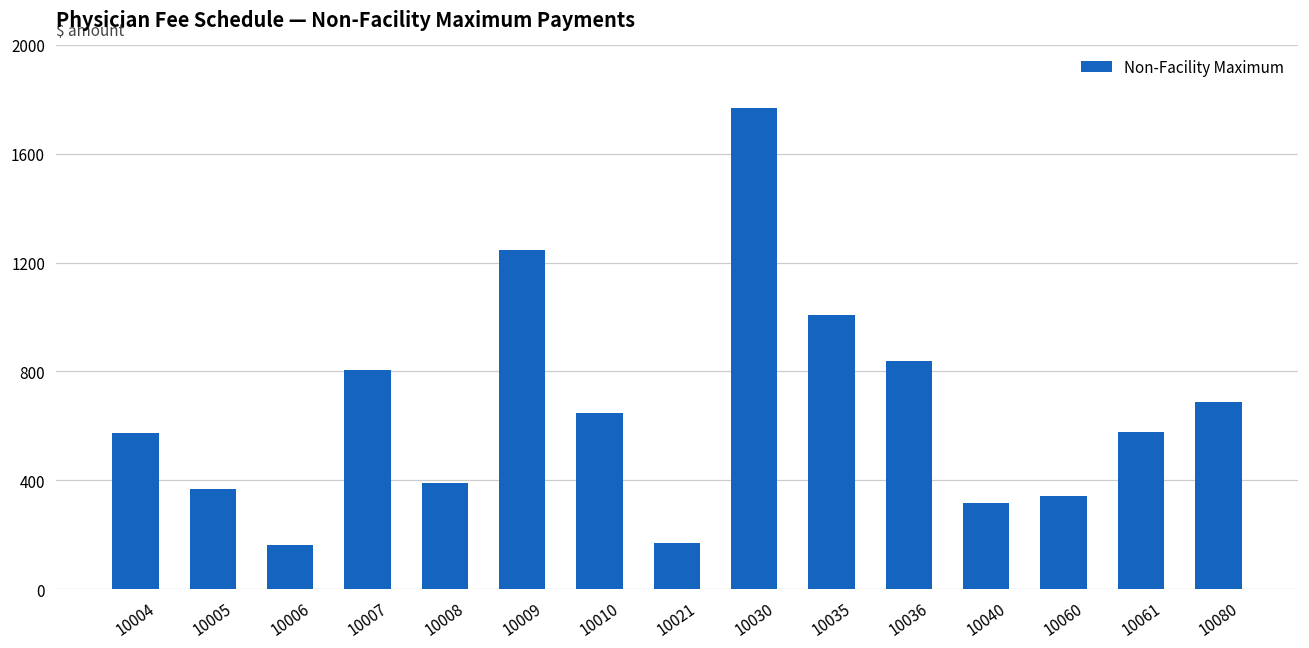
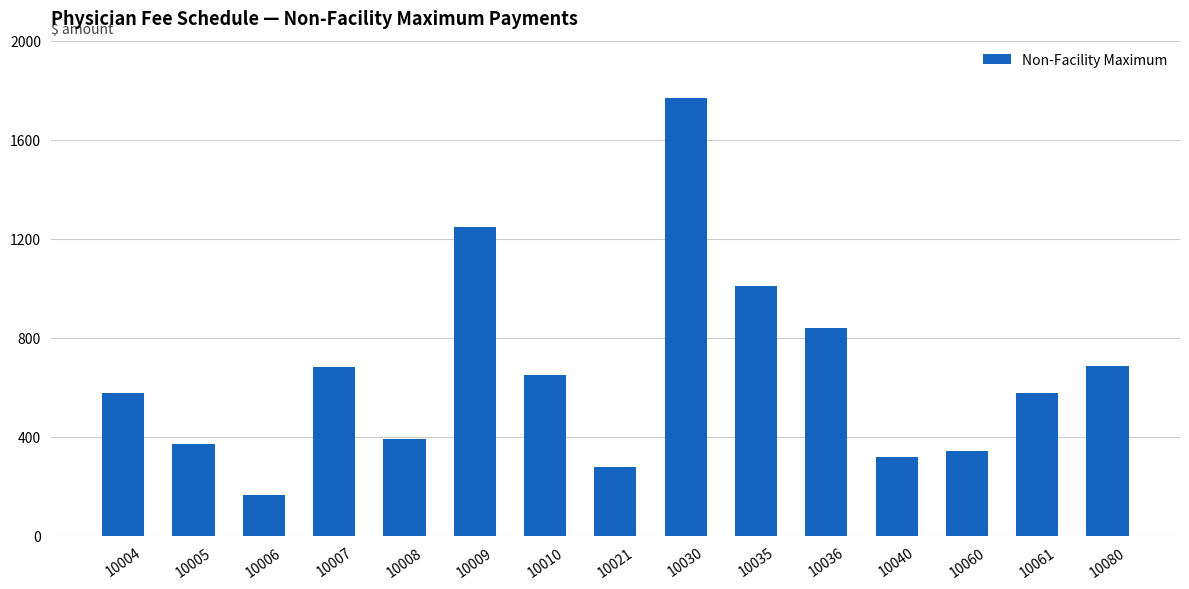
10007: 810 -> 680
10021: 170 -> 280
